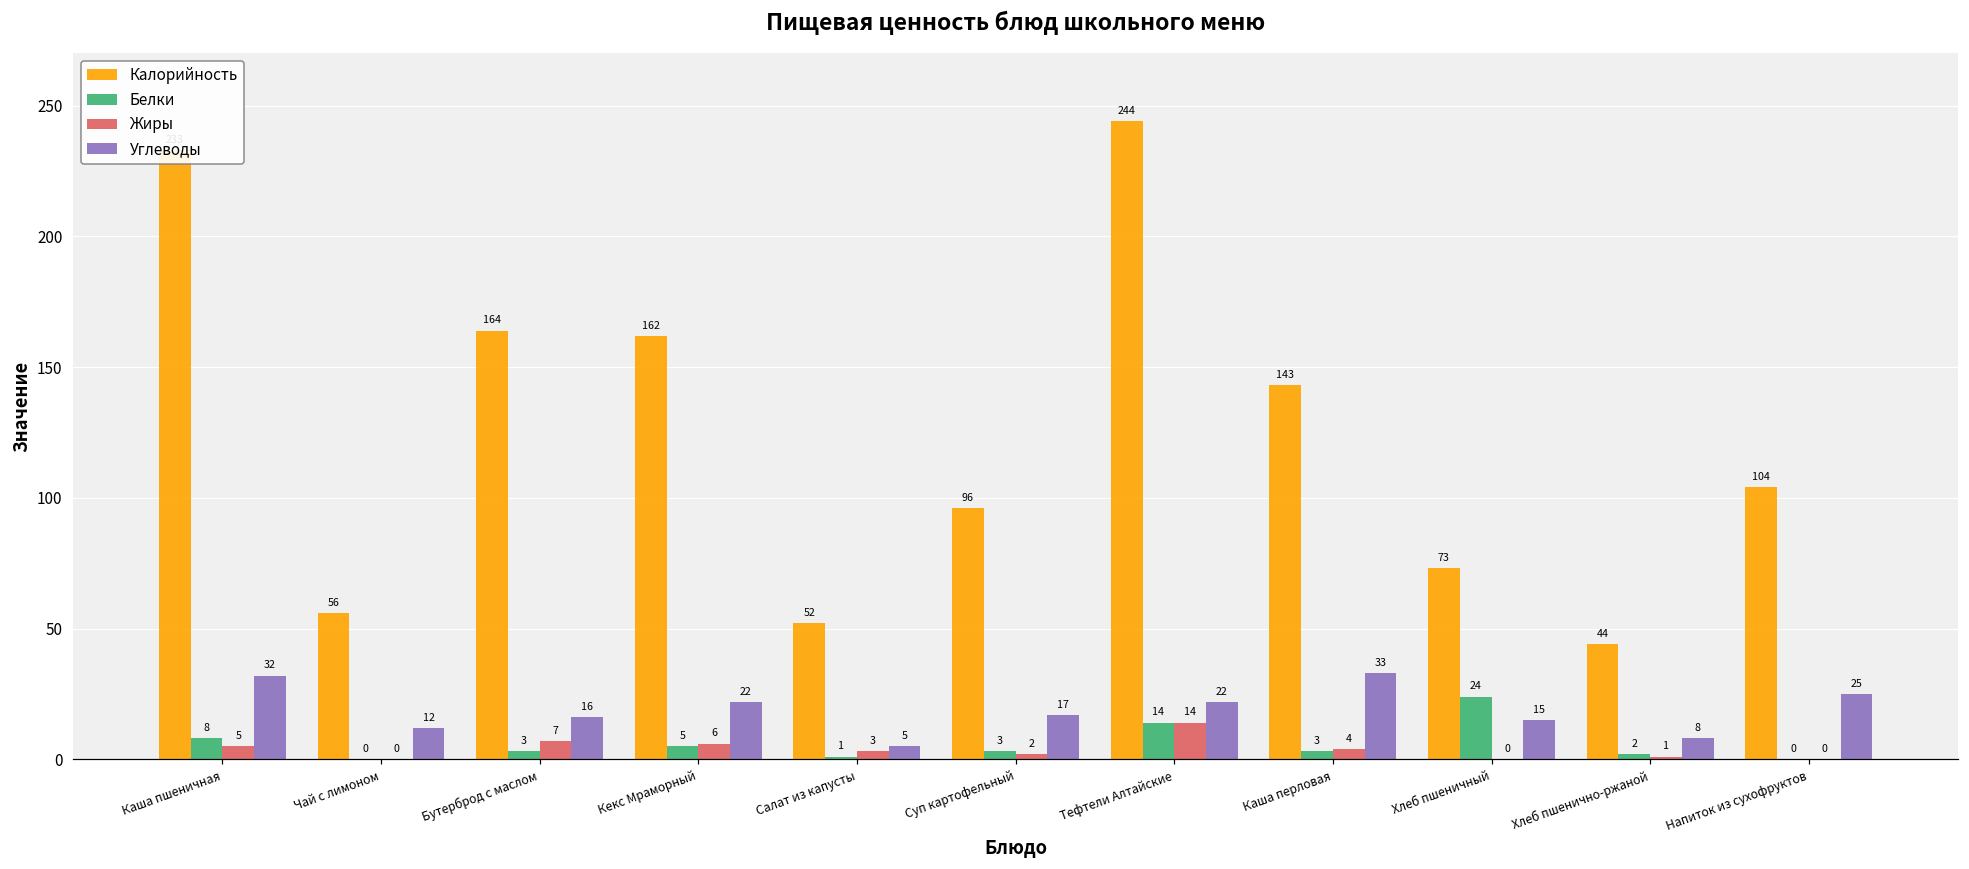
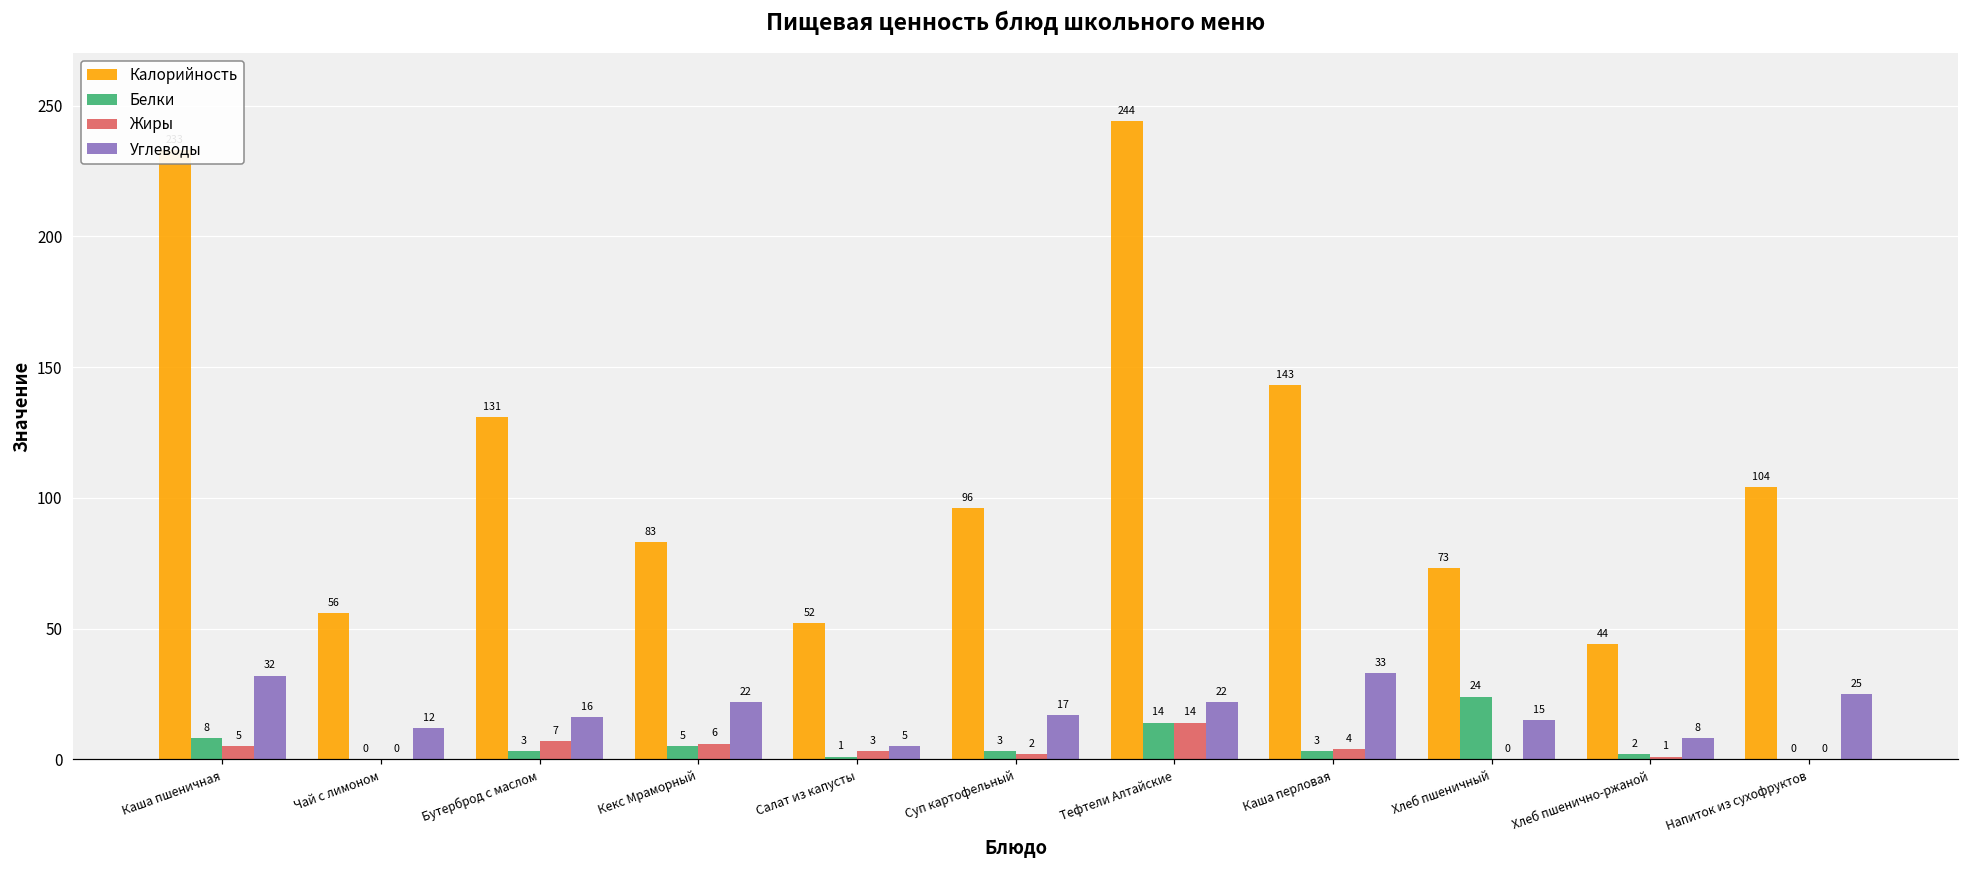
Калорийность, Бутерброд с маслом: 164 -> 131
Калорийность, Кекс Мраморный: 162 -> 83
